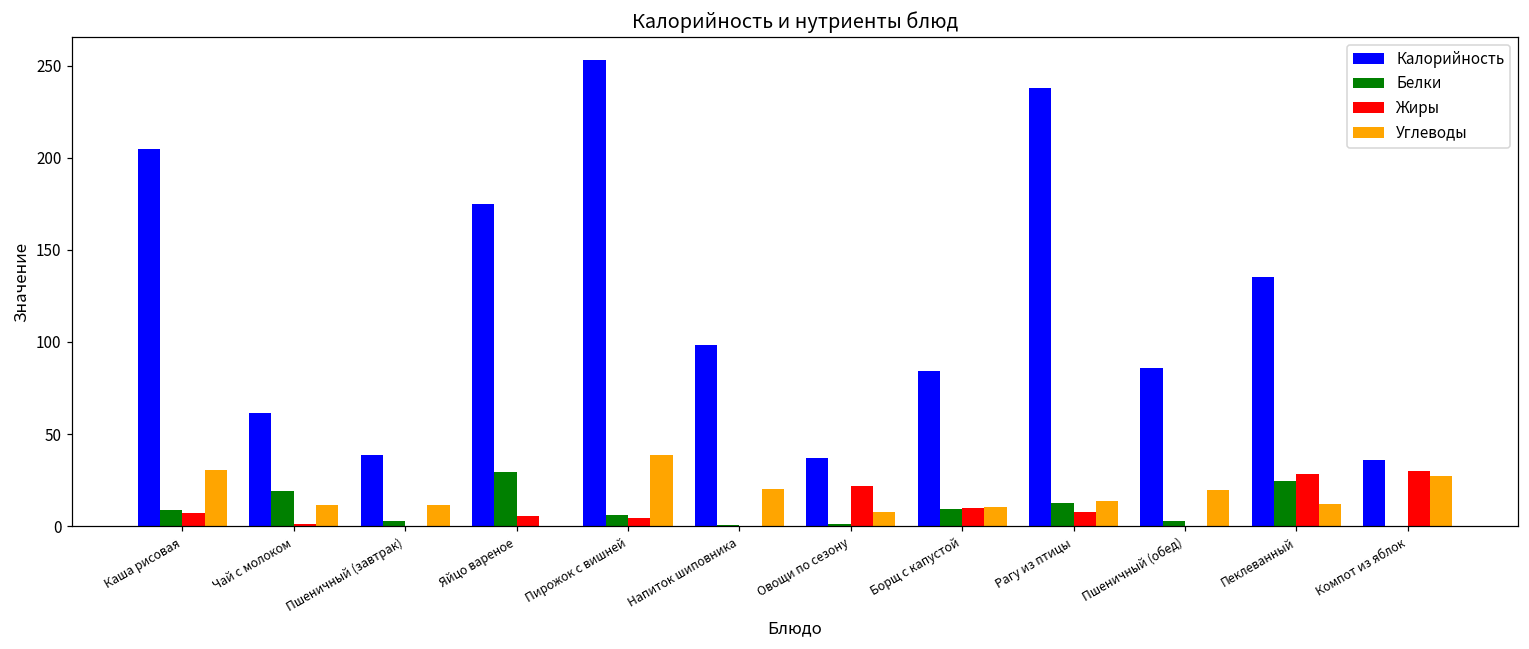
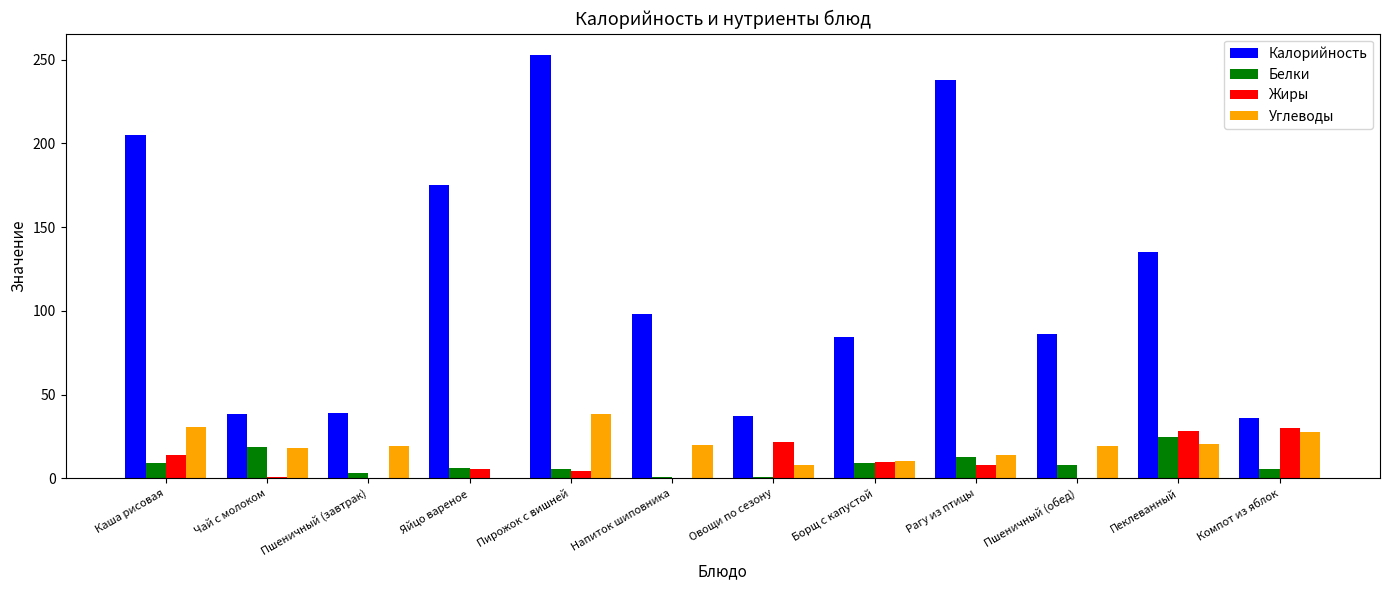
Жиры, Каша рисовая: 7 -> 14
Калорийность, Чай с молоком: 61 -> 39
Углеводы, Чай с молоком: 12 -> 18
Углеводы, Пшеничный (завтрак): 11 -> 20
Белки, Яйцо вареное: 30 -> 6
Белки, Пшеничный (обед): 3 -> 8
Углеводы, Пеклеванный: 12 -> 21
Белки, Компот из яблок: 0 -> 6
